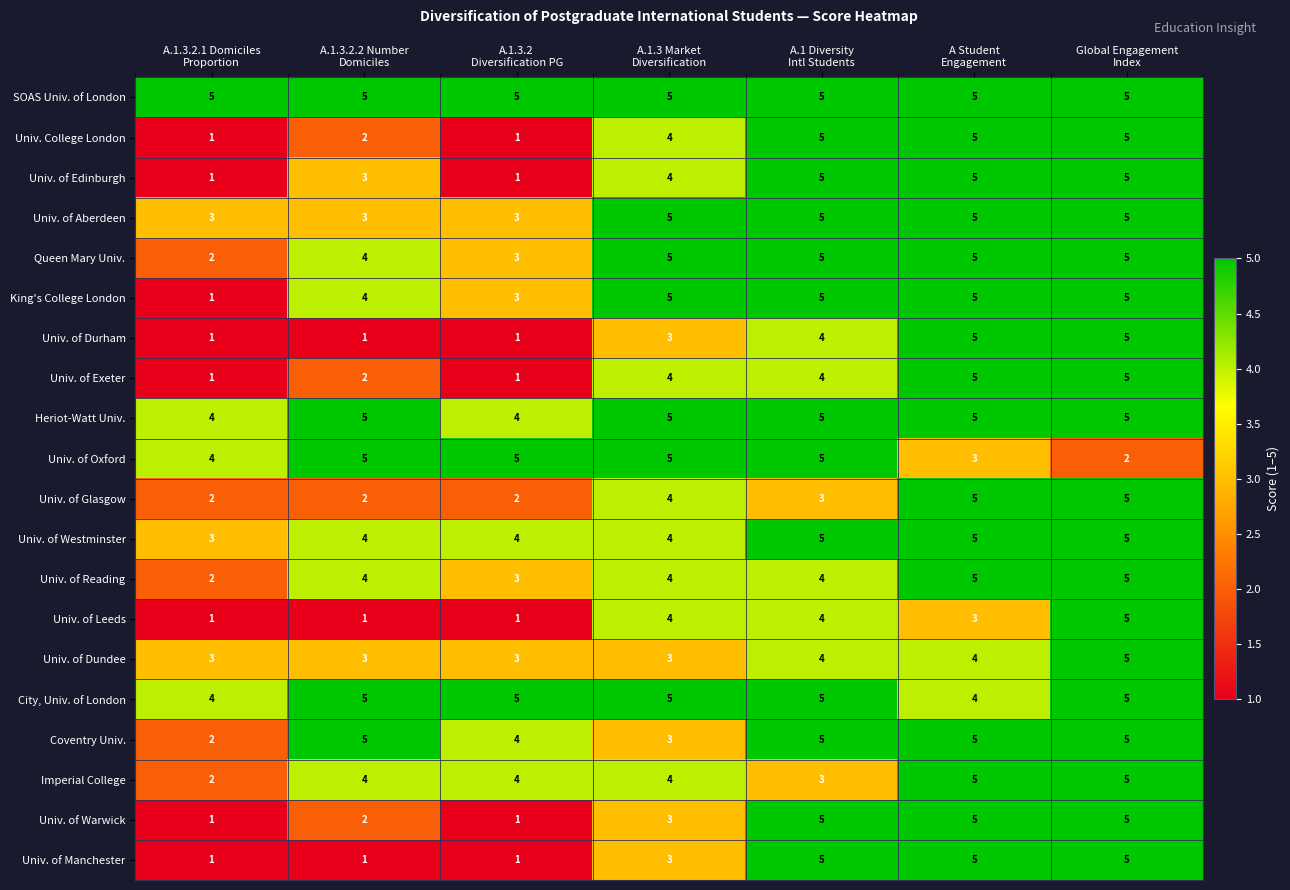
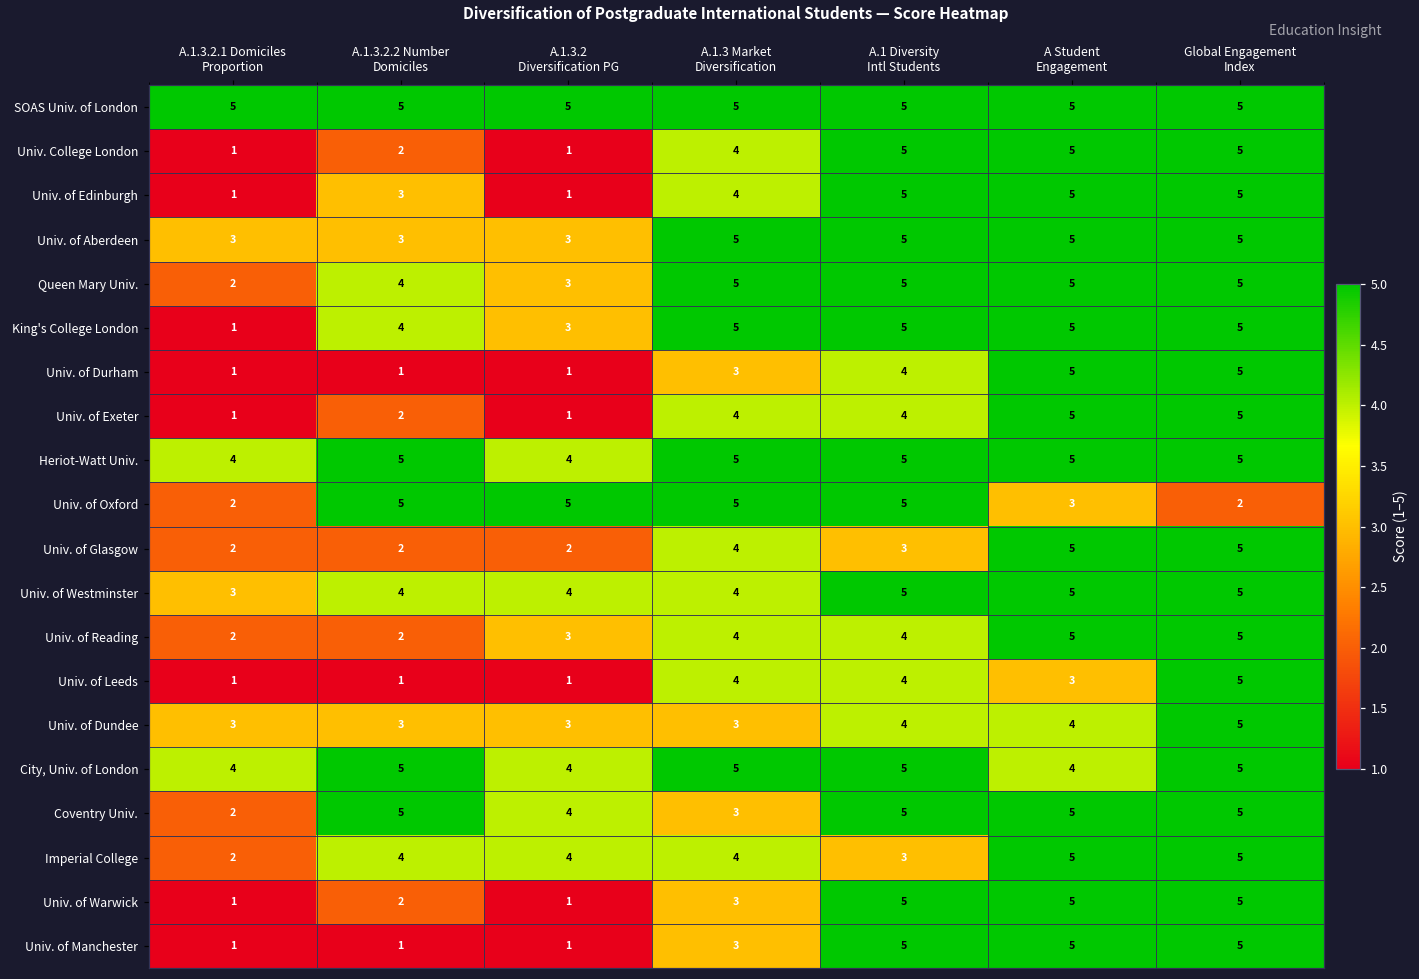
Univ. of Oxford, A.1.3.2.1 Domiciles Proportion: 4 -> 2
Univ. of Reading, A.1.3.2.2 Number Domiciles: 4 -> 2
City, Univ. of London, A.1.3.2 Diversification PG: 5 -> 4
